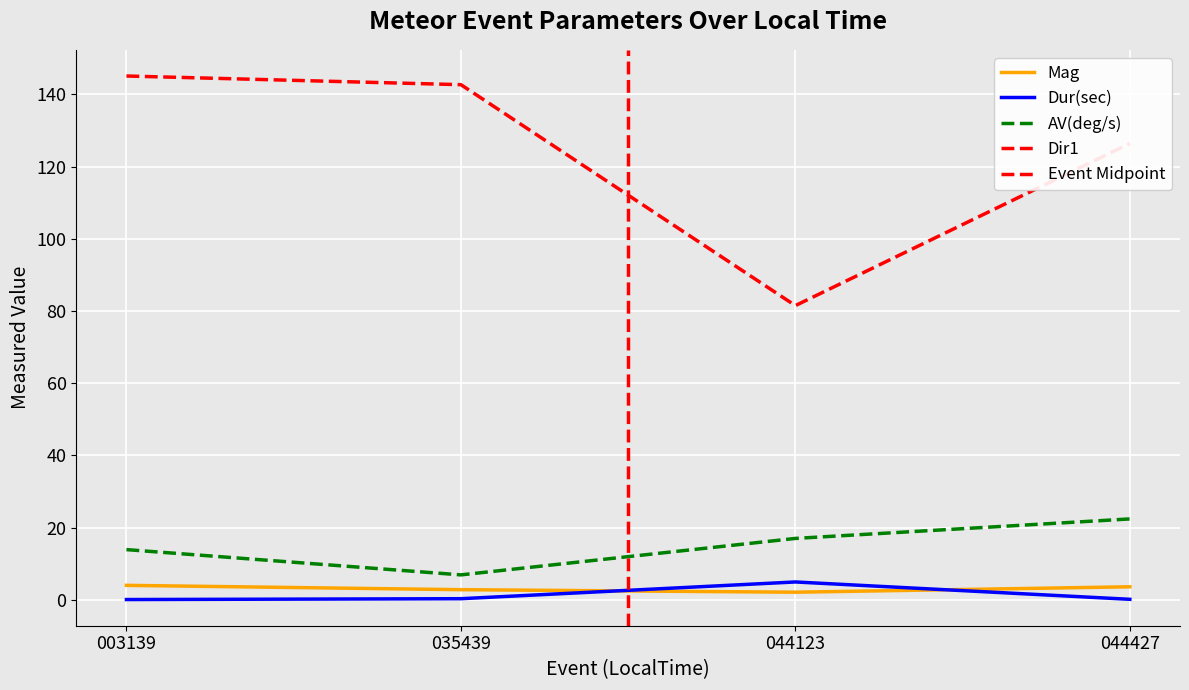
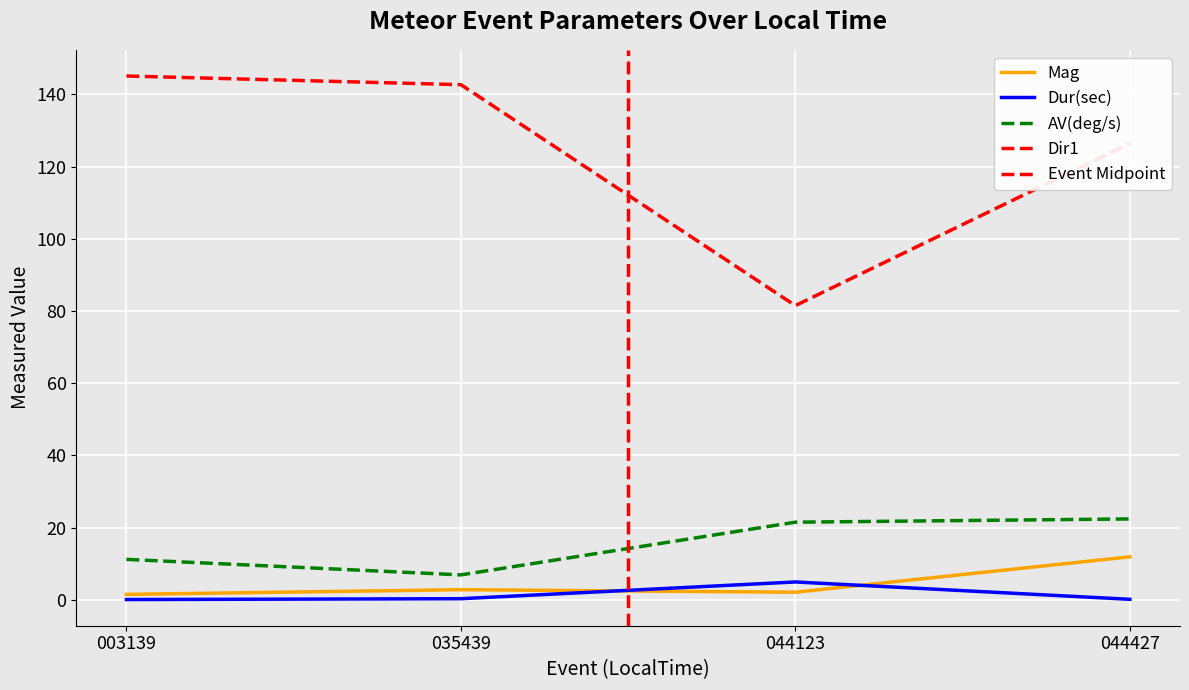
Mag, 003139: 4 -> 2
AV(deg/s), 003139: 14 -> 11
AV(deg/s), 044123: 17 -> 22
Mag, 044427: 4 -> 12
